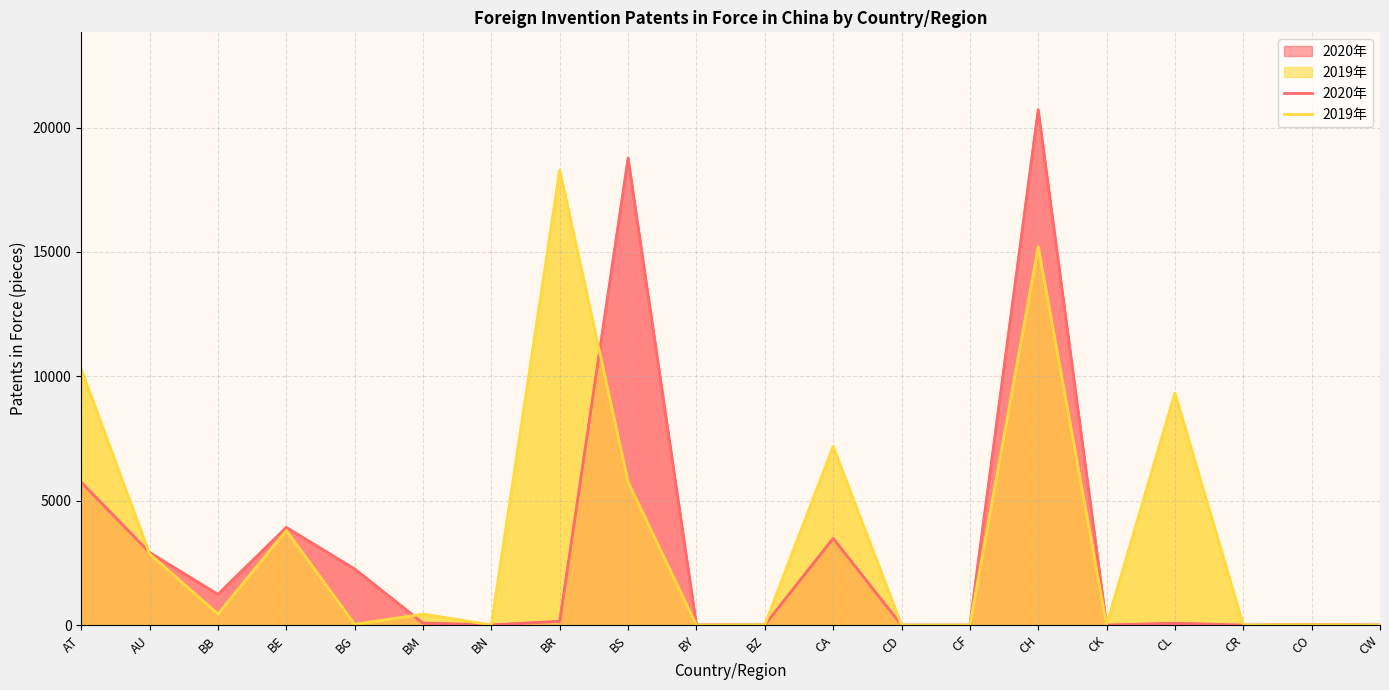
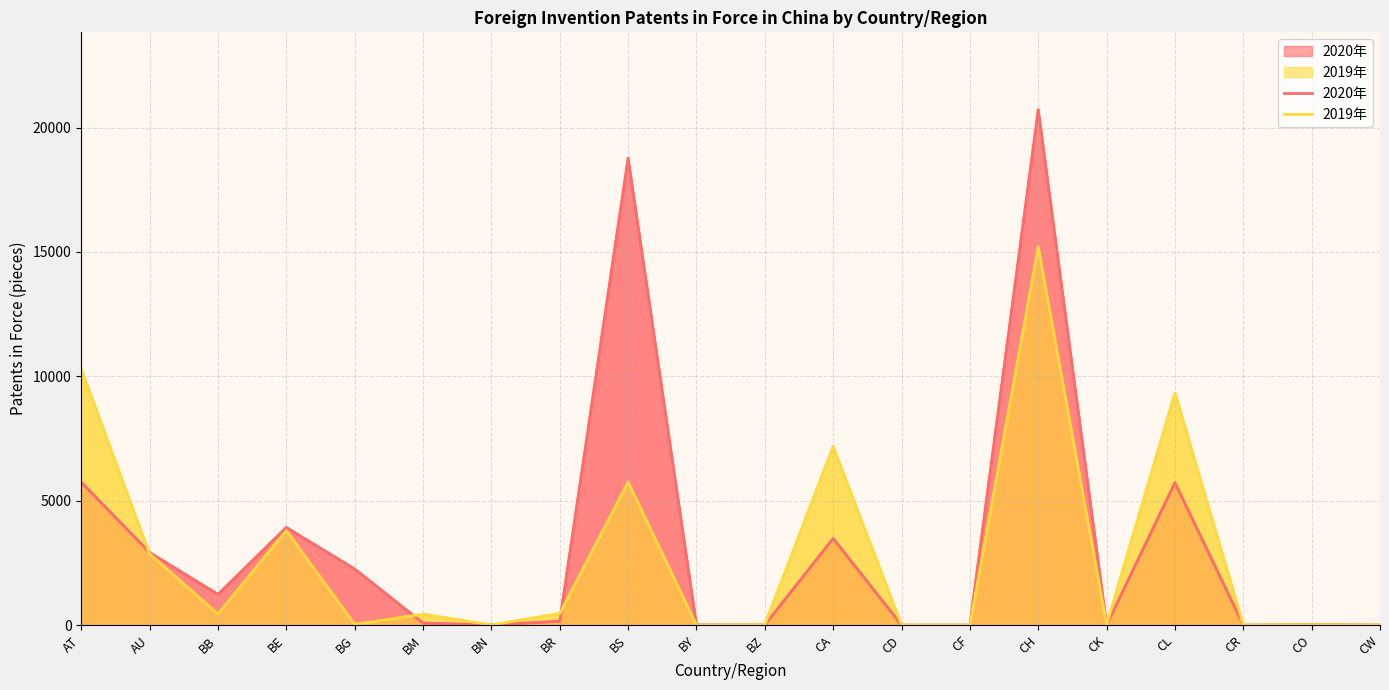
2019年, BR: 18300 -> 500
2020年, CL: 100 -> 5700
